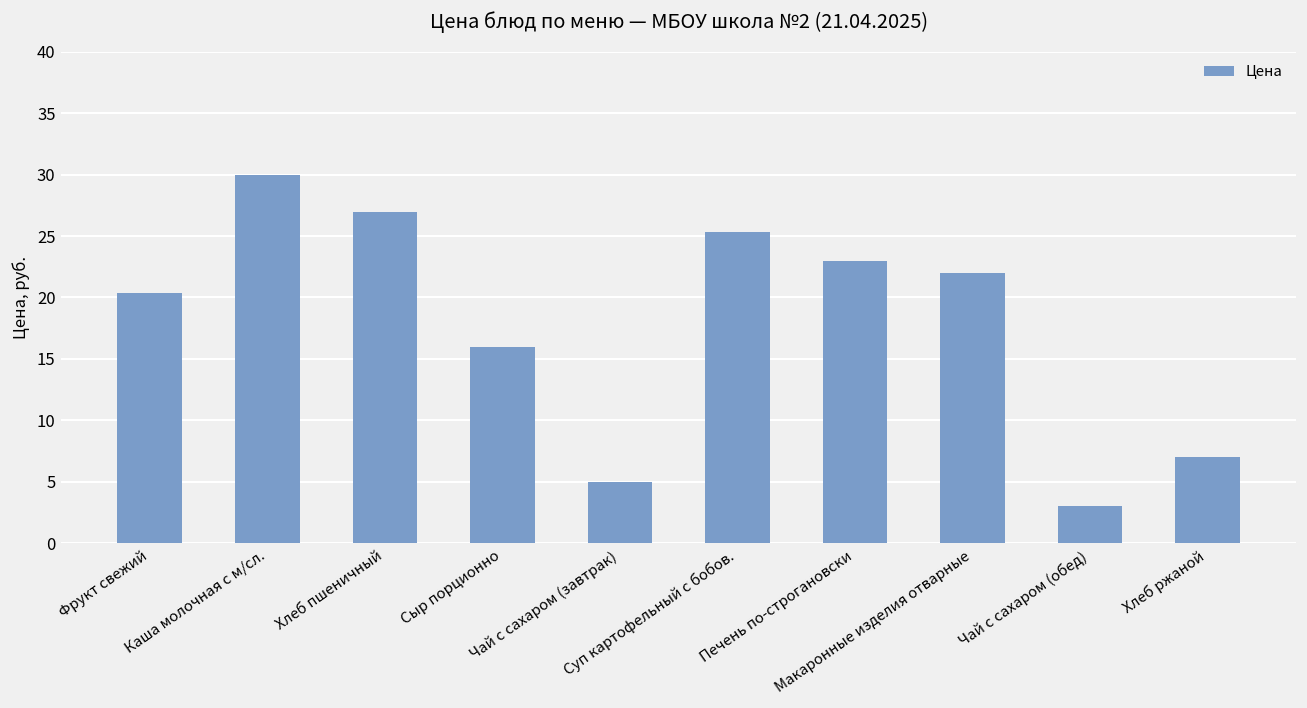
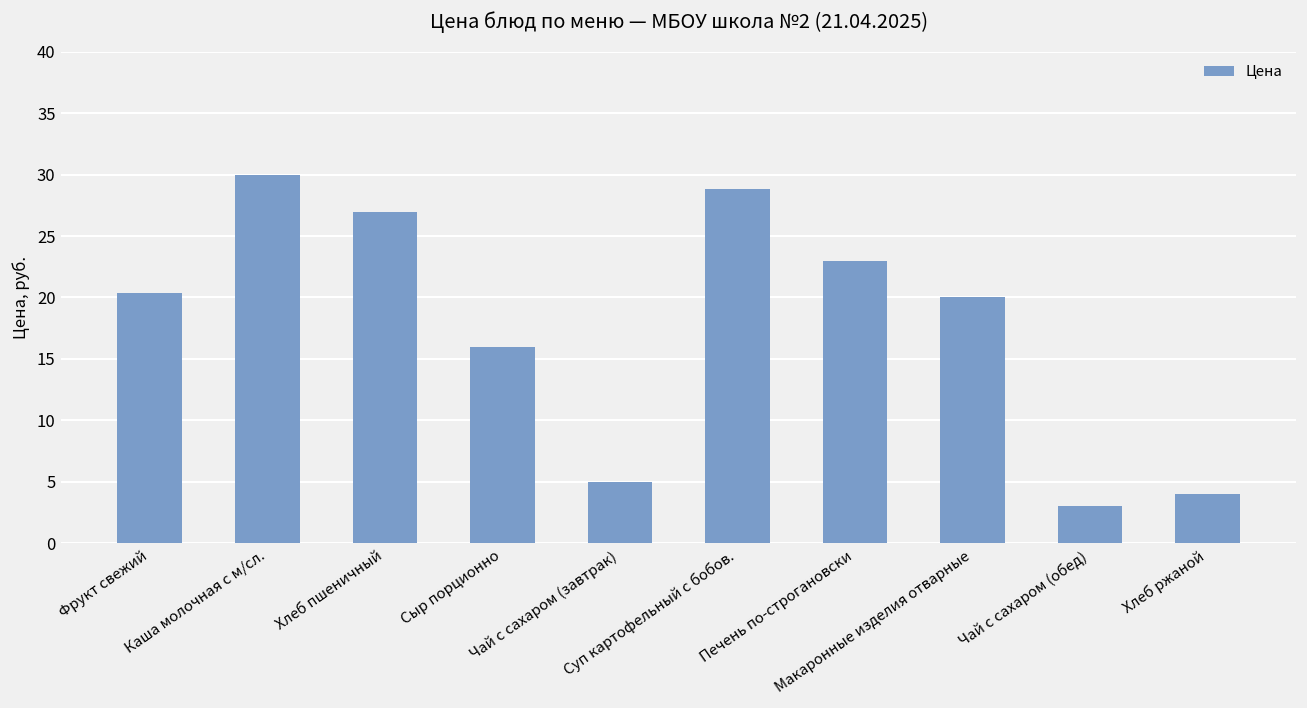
Суп картофельный с бобов.: 25.4 -> 28.8
Макаронные изделия отварные: 22 -> 20
Хлеб ржаной: 7 -> 4
